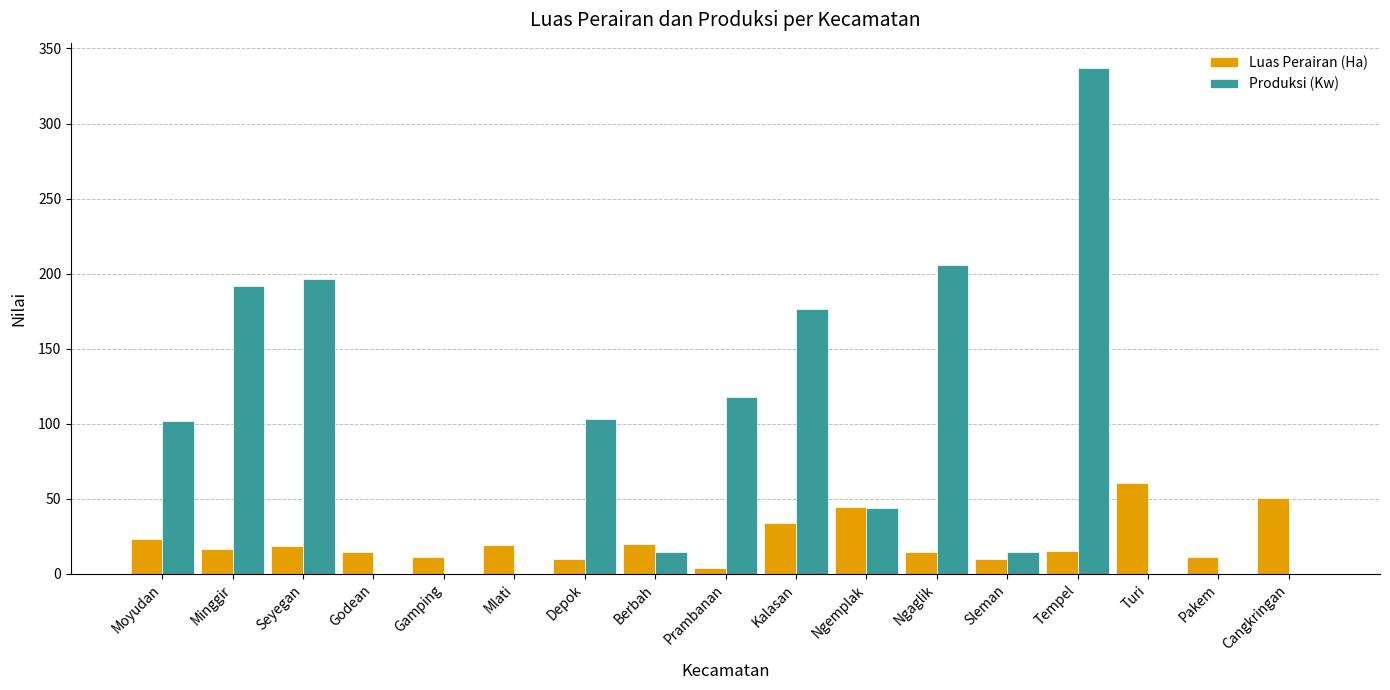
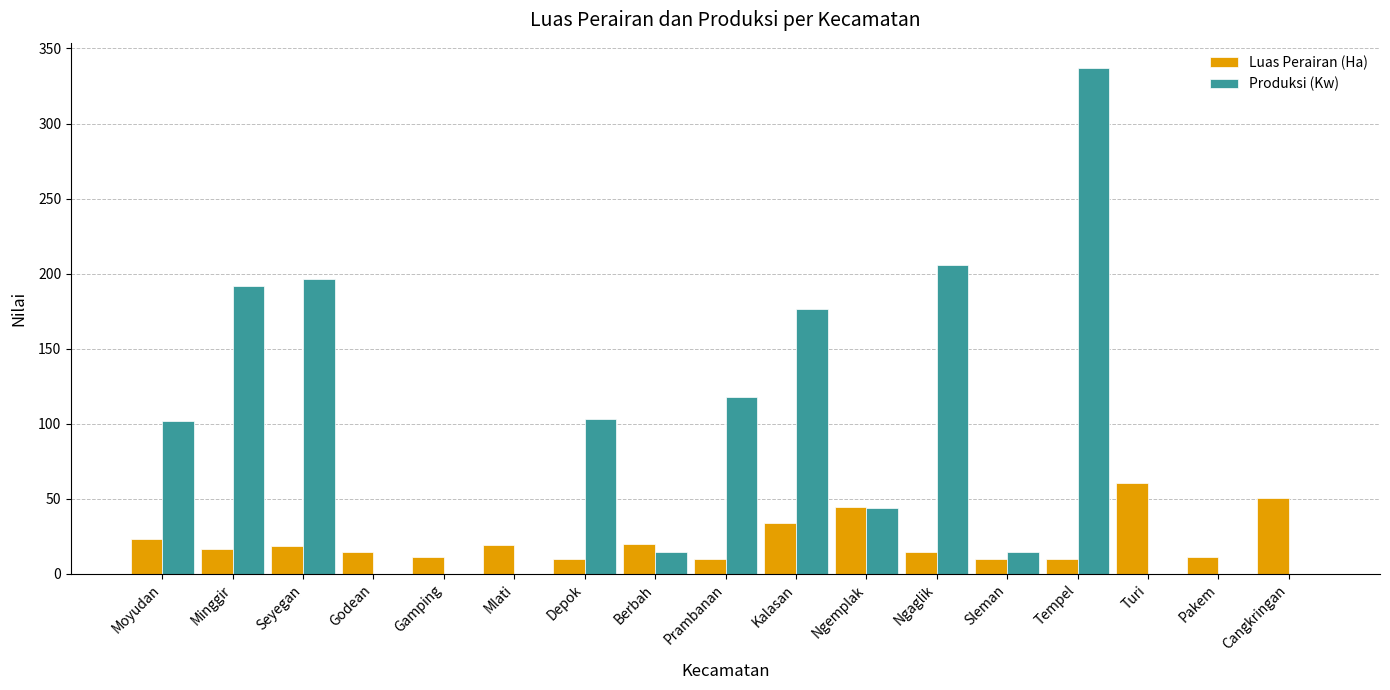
Luas Perairan (Ha), Prambanan: 4 -> 10
Luas Perairan (Ha), Tempel: 15 -> 10
